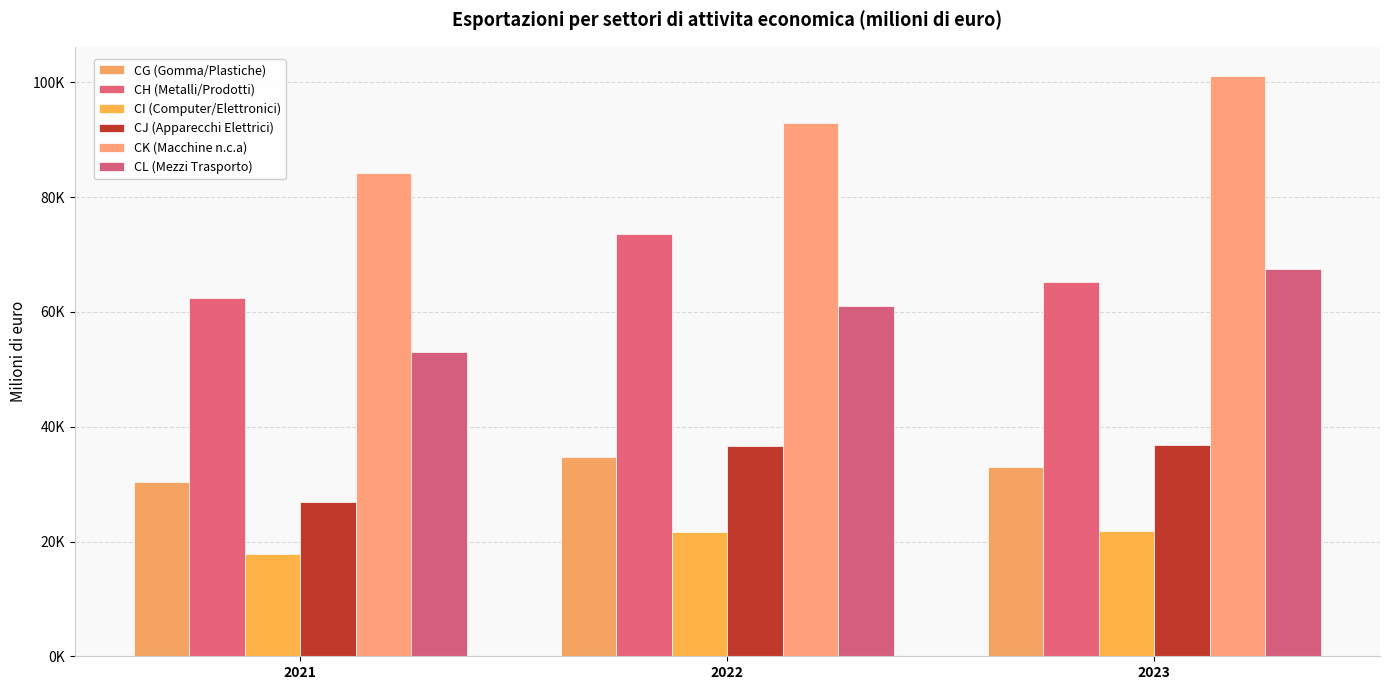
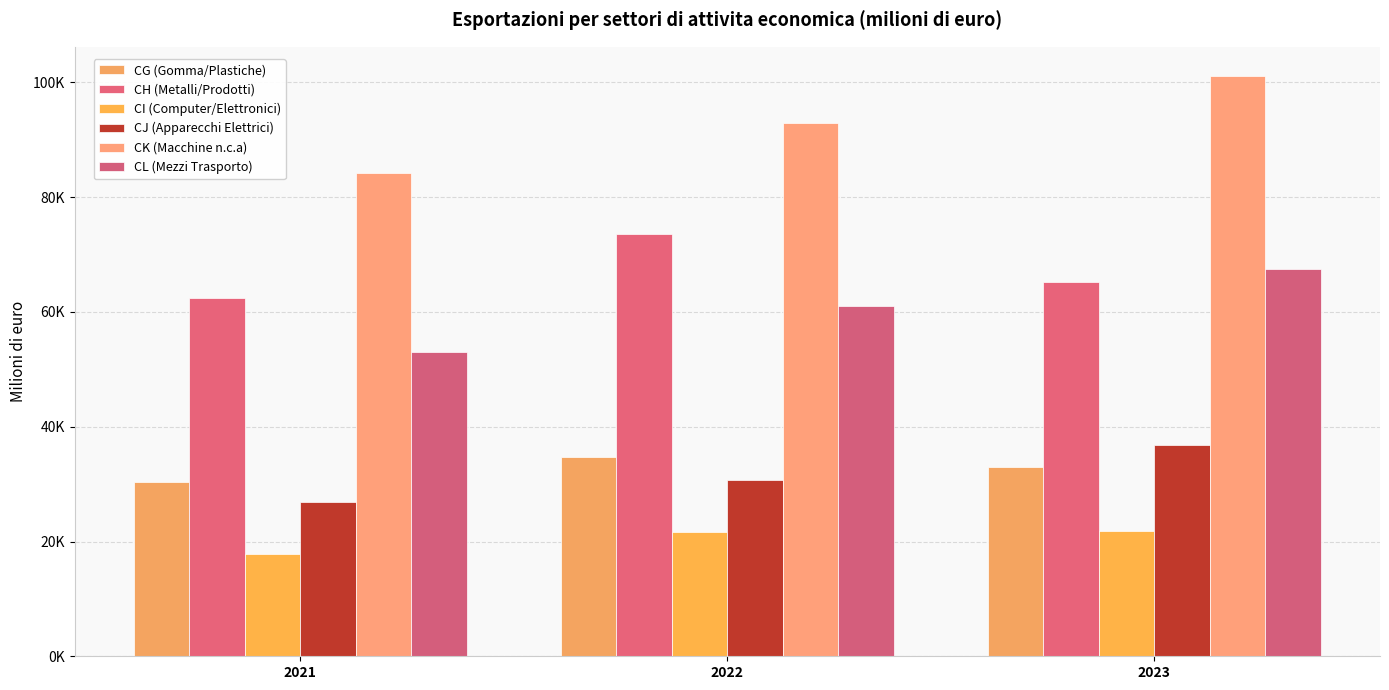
CJ (Apparecchi Elettrici), 2022: 37000 -> 31000
